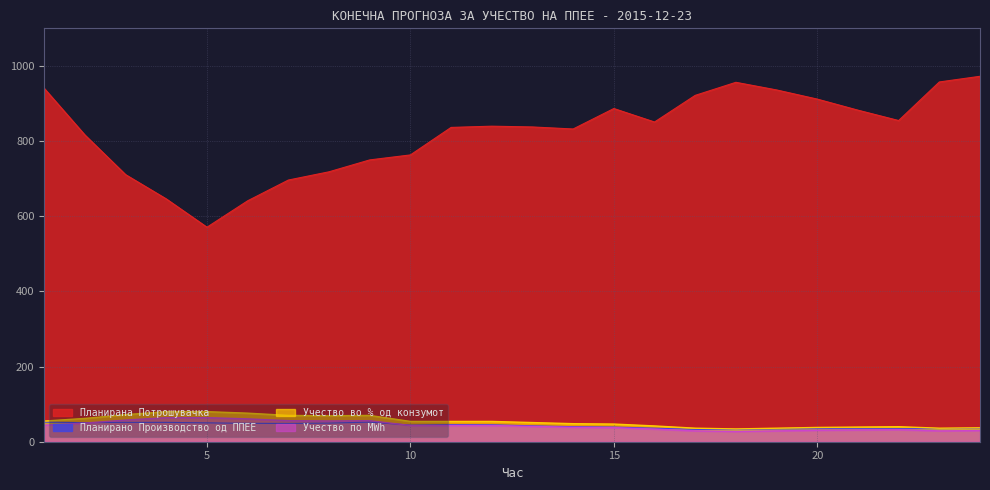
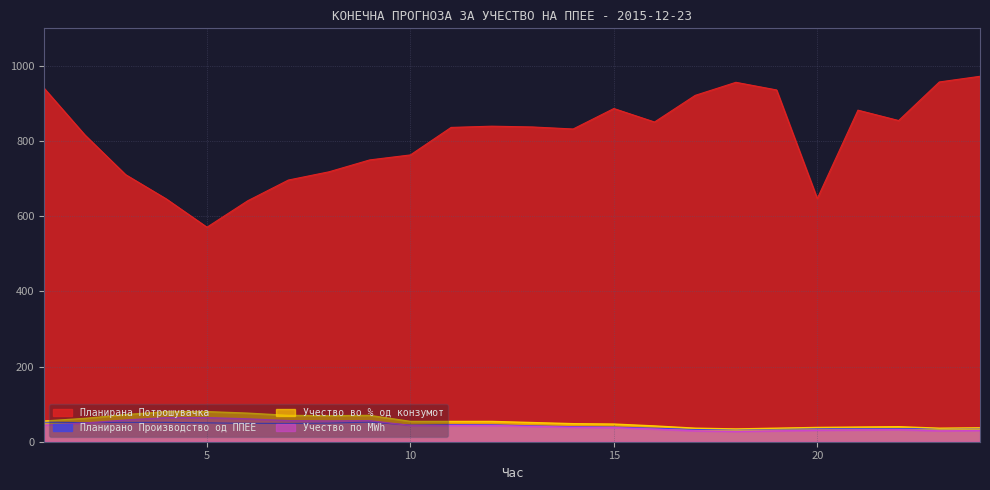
Планирана Потрошувачка, 20: 910 -> 650
